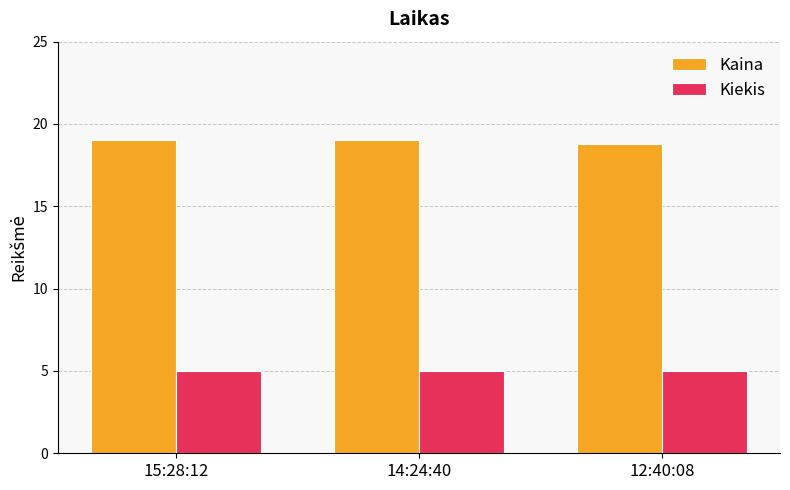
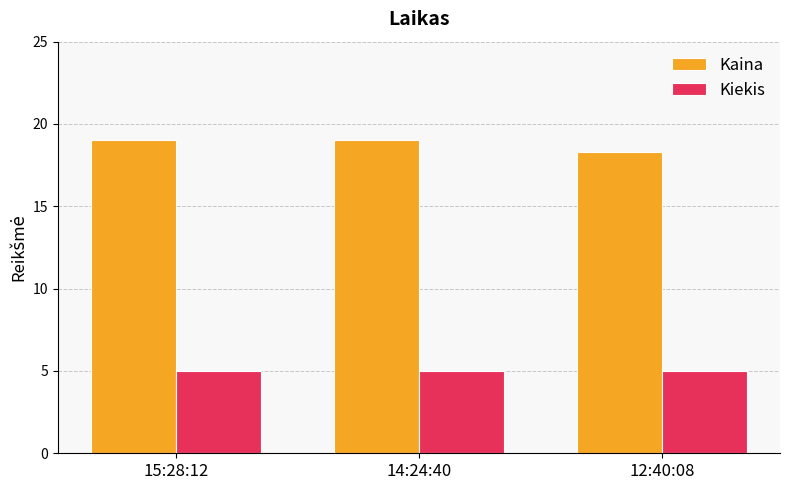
Kaina, 12:40:08: 18.8 -> 18.3
